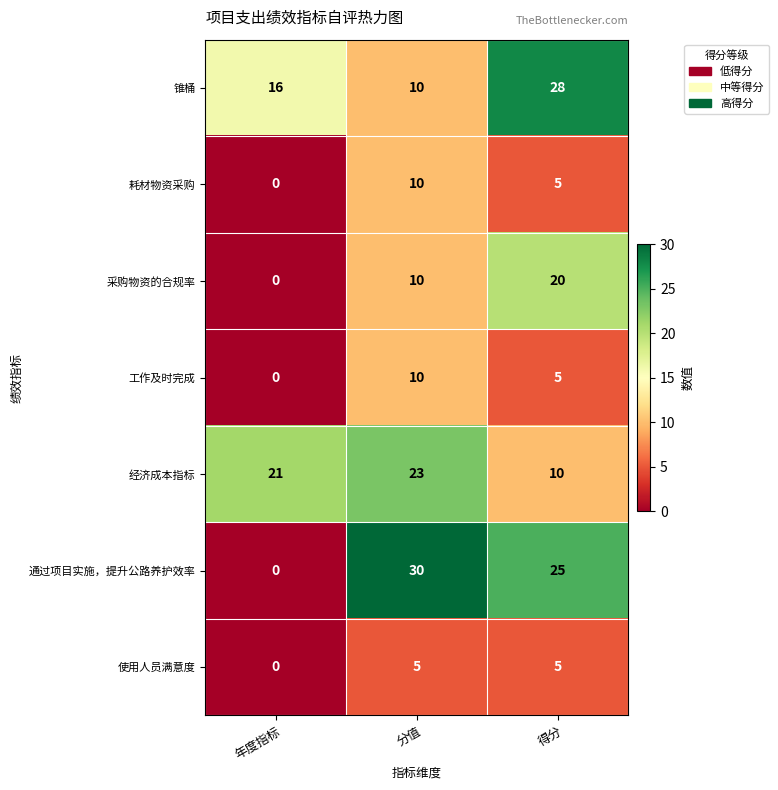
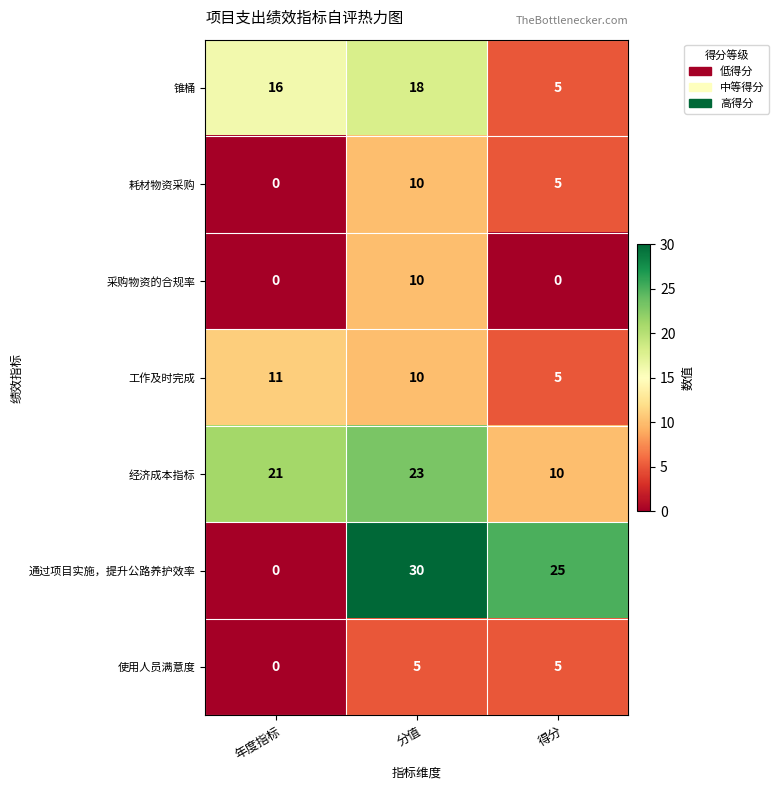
锥桶, 分值: 10 -> 18
锥桶, 得分: 28 -> 5
采购物资的合规率, 得分: 20 -> 0
工作及时完成, 年度指标: 0 -> 11
